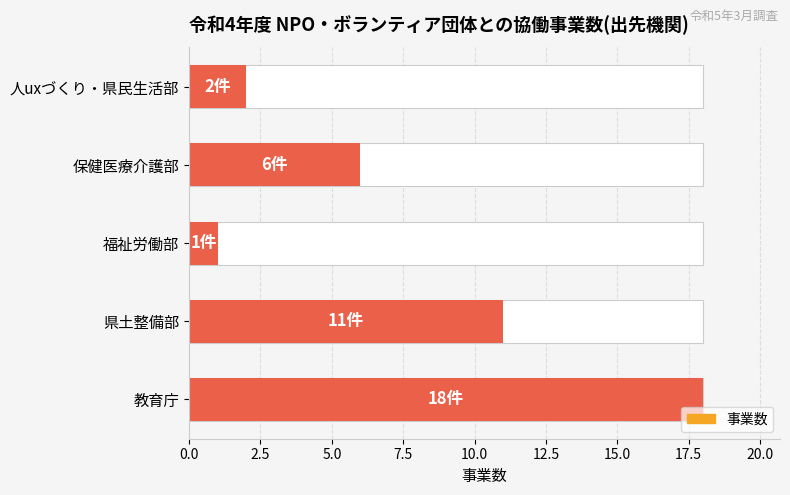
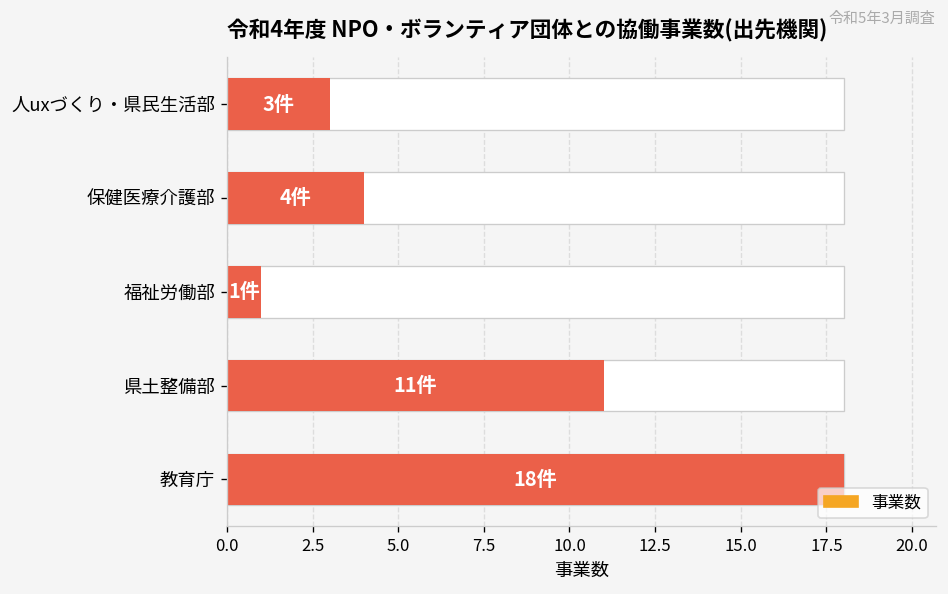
事業数, 人uxづくり・県民生活部: 2件 -> 3件
事業数, 保健医療介護部: 6件 -> 4件
